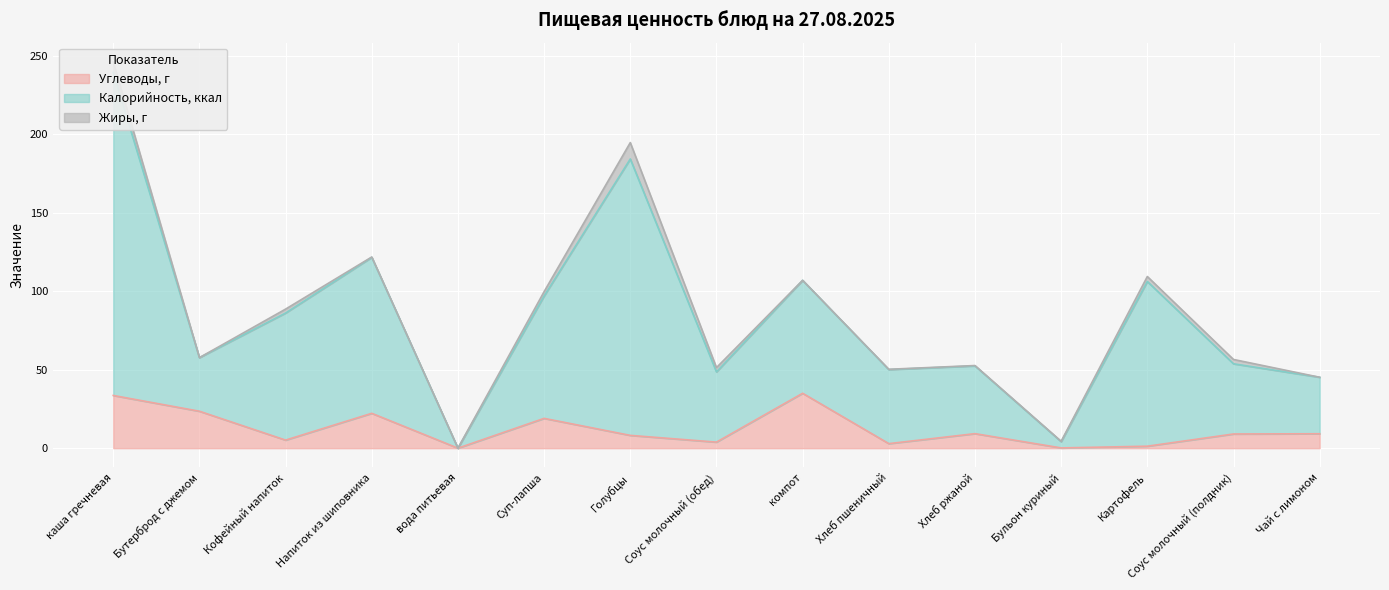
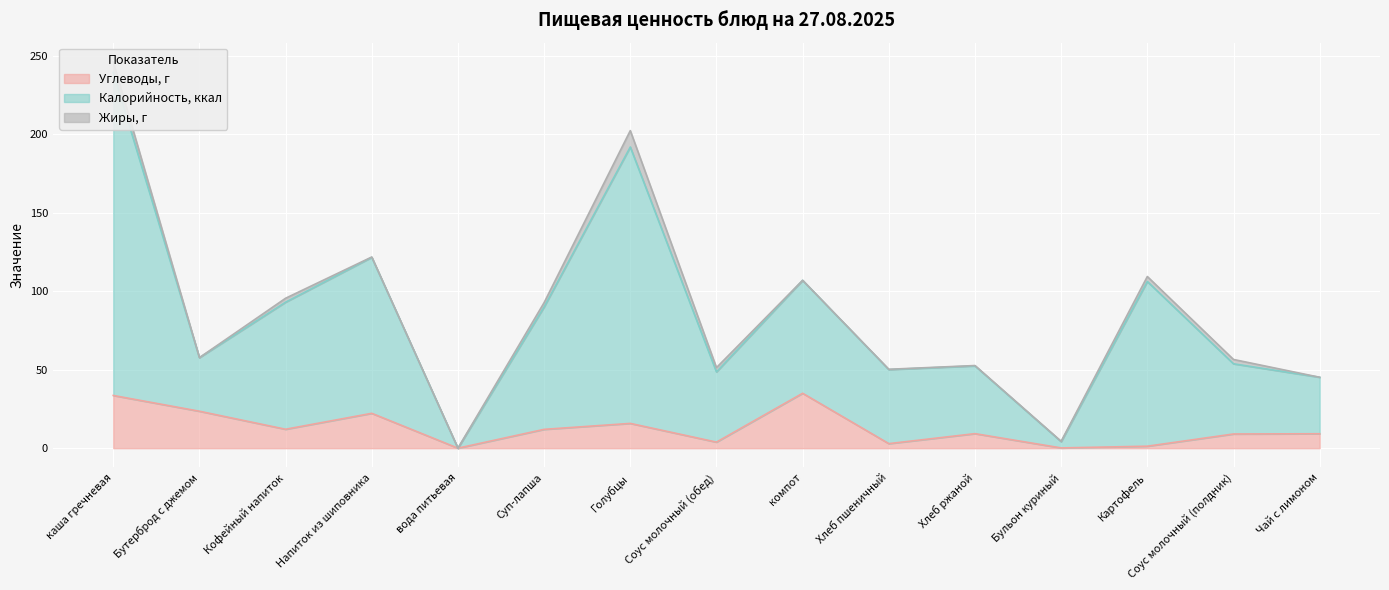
Углеводы, г, Кофейный напиток: 5 -> 12
Углеводы, г, Суп-лапша: 19 -> 12
Углеводы, г, Голубцы: 8 -> 16
